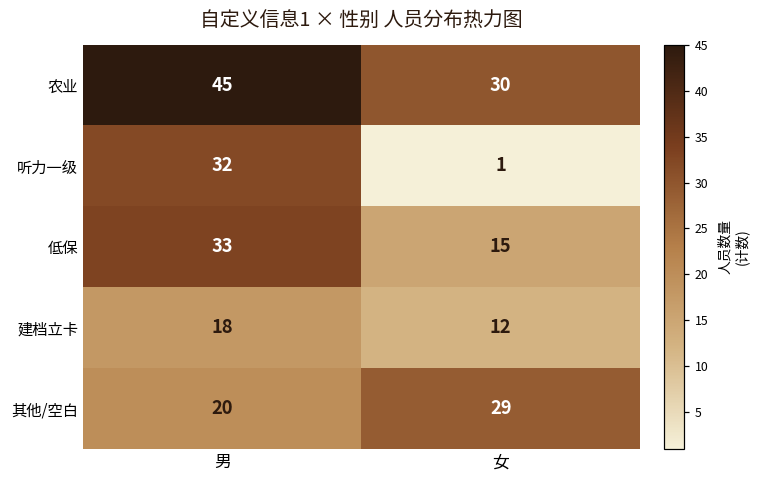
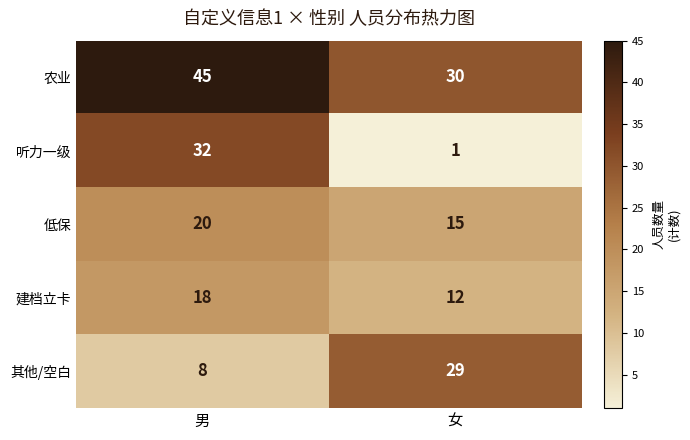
低保, 男: 33 -> 20
其他/空白, 男: 20 -> 8
